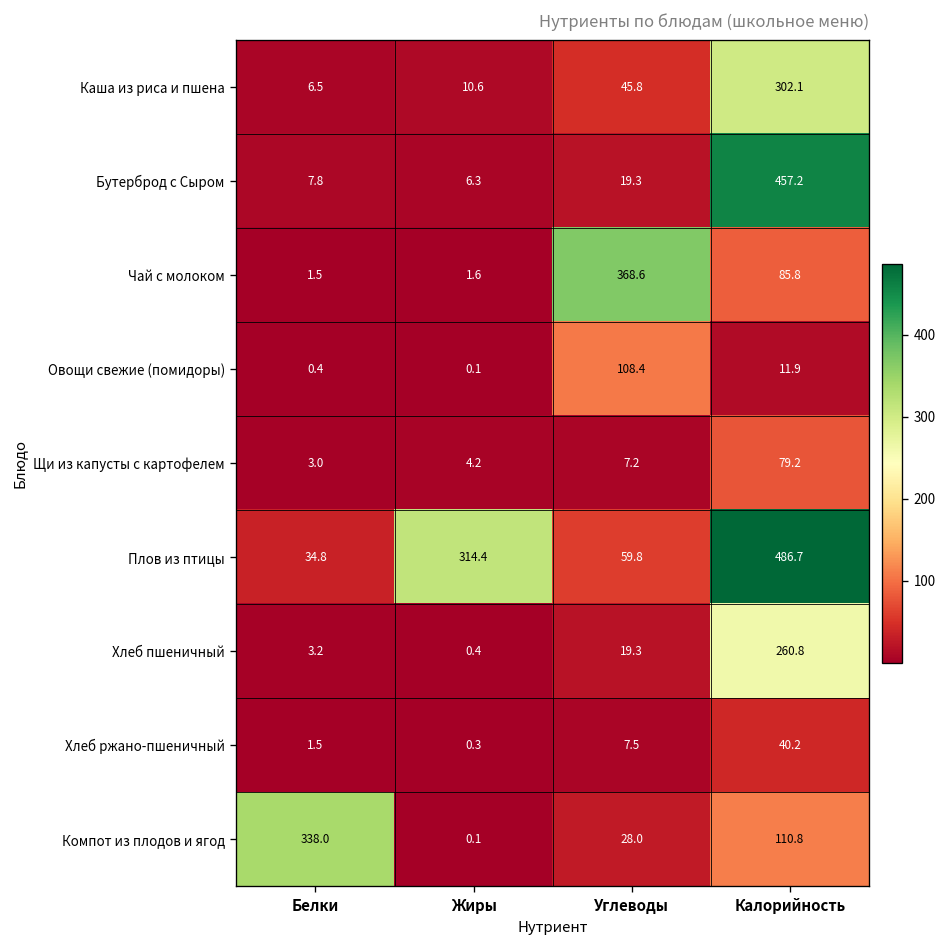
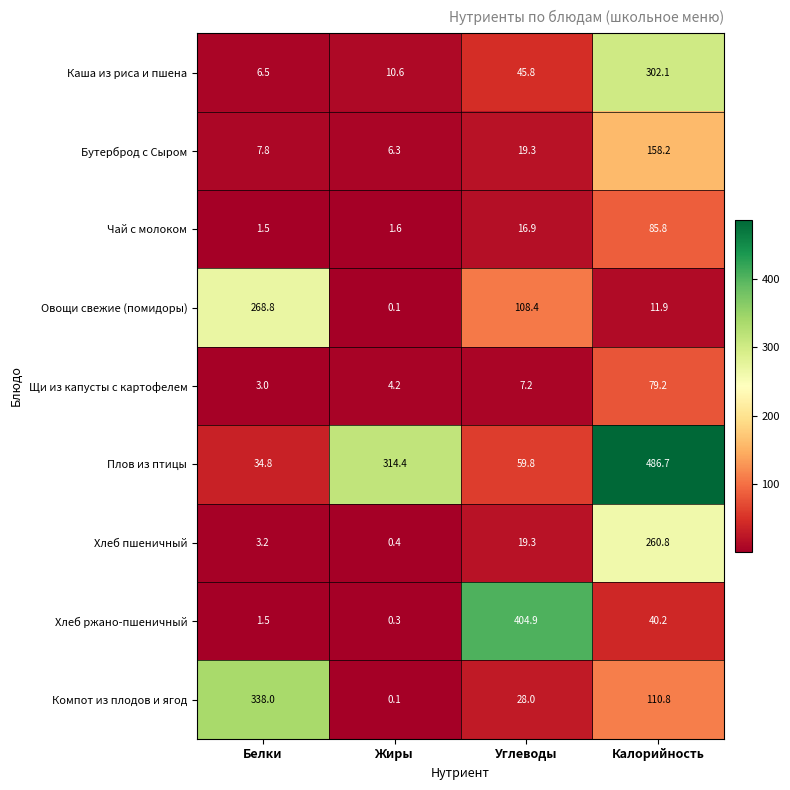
Бутерброд с Сыром, Калорийность: 457.2 -> 158.2
Чай с молоком, Углеводы: 368.6 -> 16.9
Овощи свежие (помидоры), Белки: 0.4 -> 268.8
Хлеб ржано-пшеничный, Углеводы: 7.5 -> 404.9
